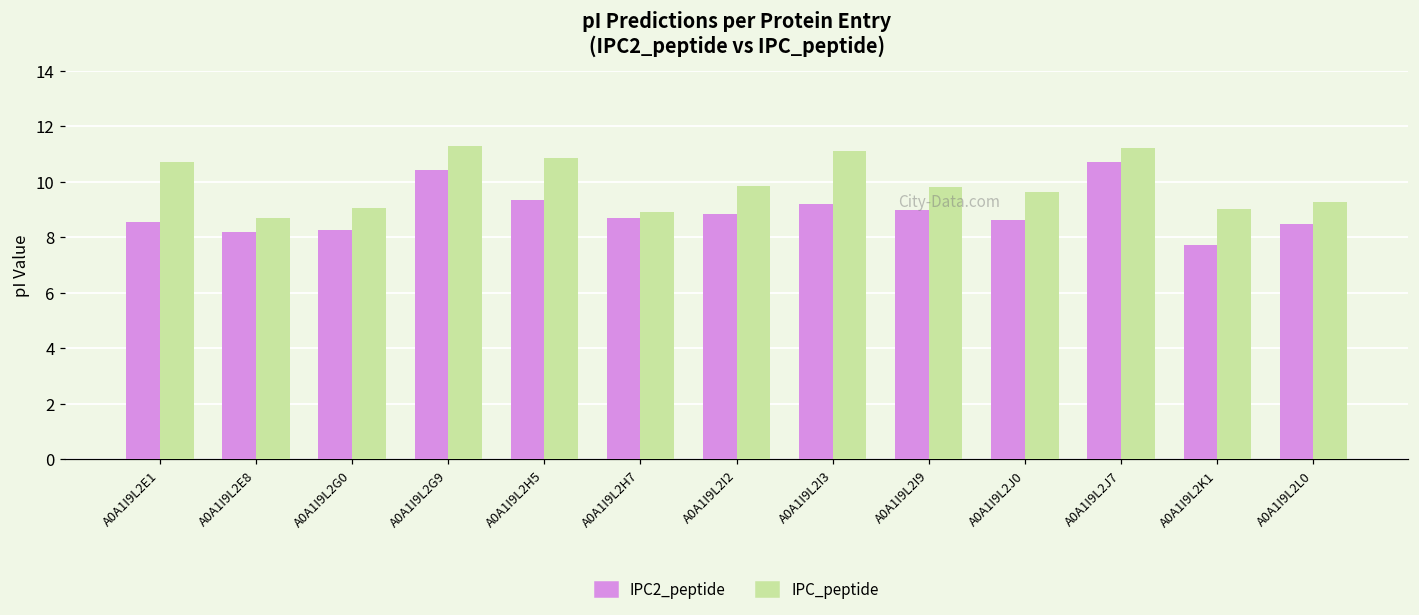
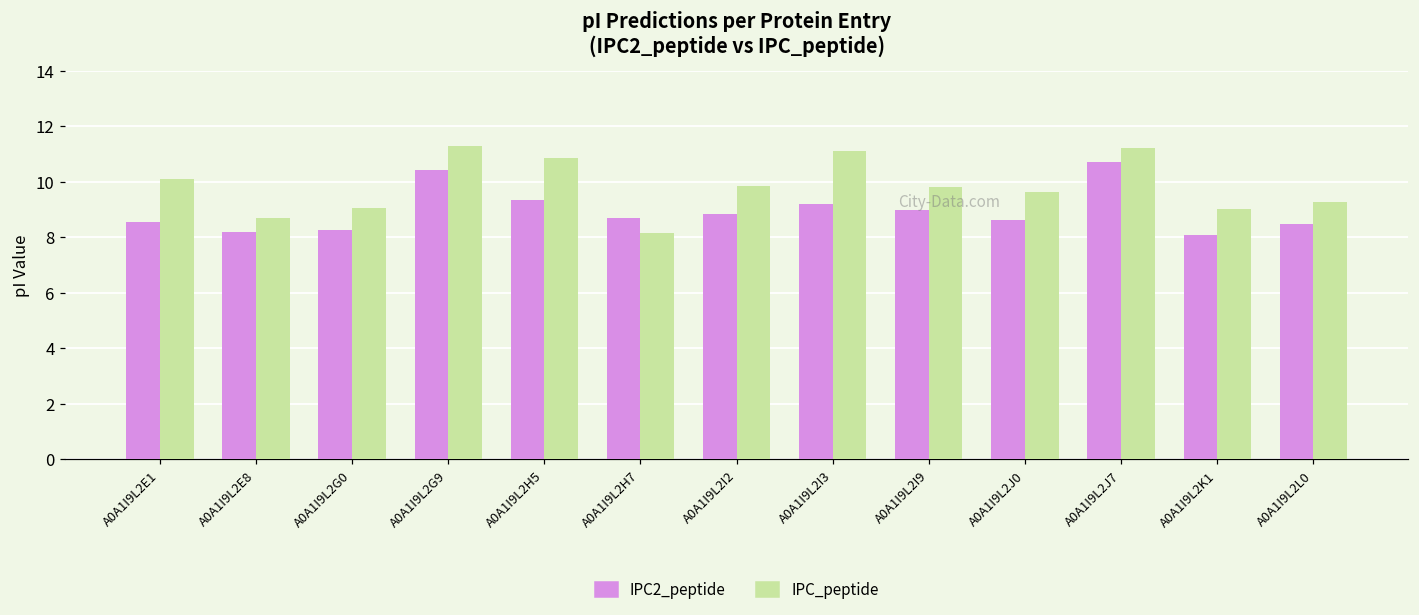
IPC_peptide, A0A1I9L2E1: 10.7 -> 10.1
IPC_peptide, A0A1I9L2H7: 8.9 -> 8.1
IPC2_peptide, A0A1I9L2K1: 7.7 -> 8.1
